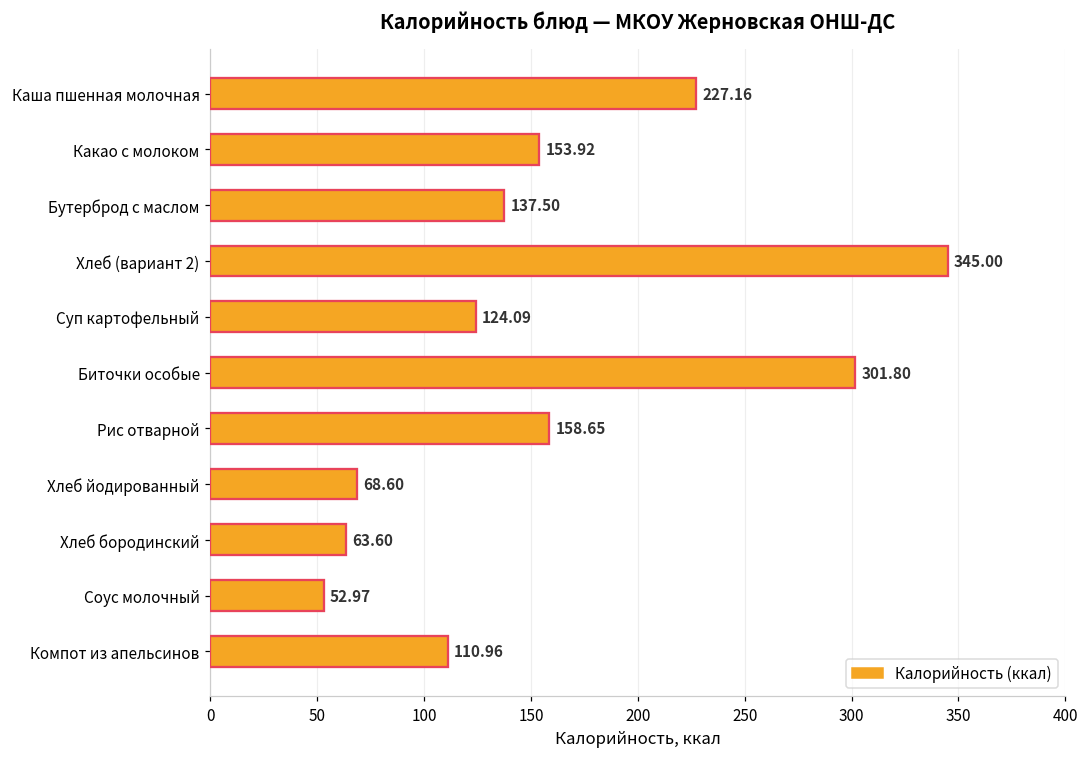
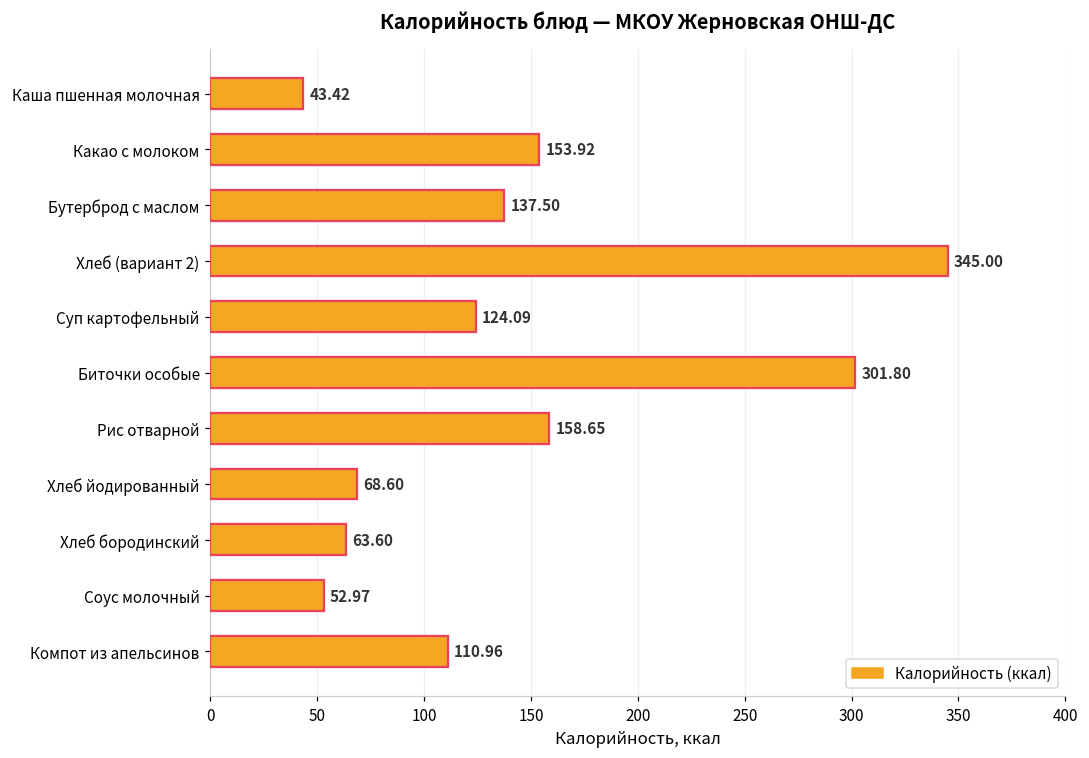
Каша пшенная молочная: 227.16 -> 43.42
